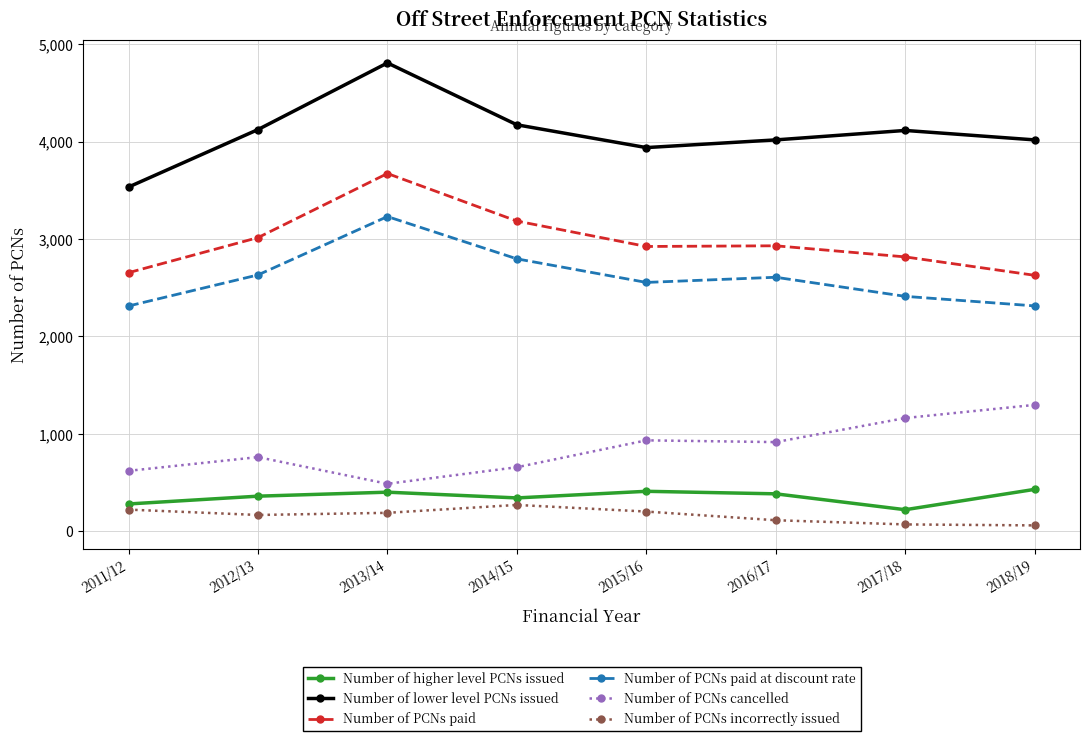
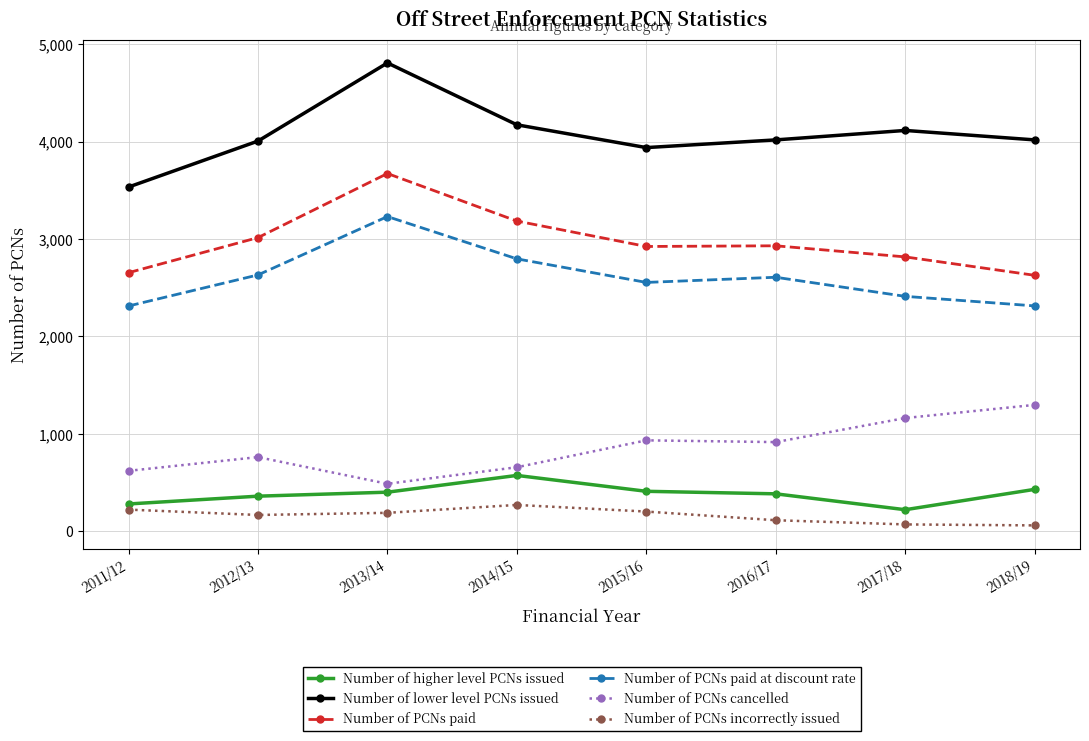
Number of lower level PCNs issued, 2012/13: 4,100 -> 4,000
Number of higher level PCNs issued, 2014/15: 300 -> 600
